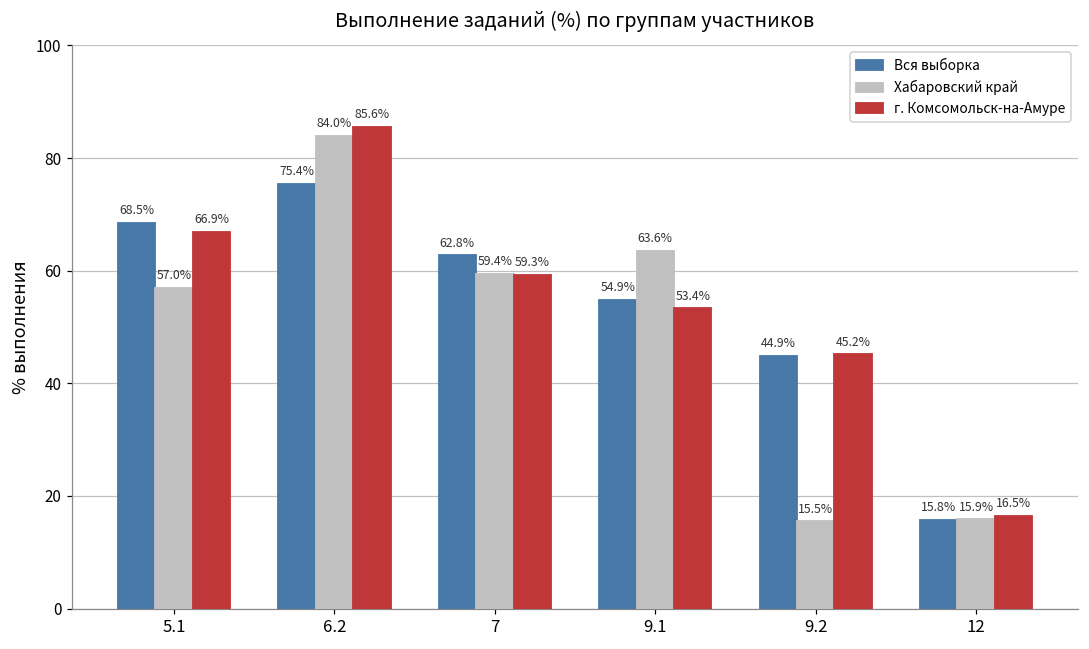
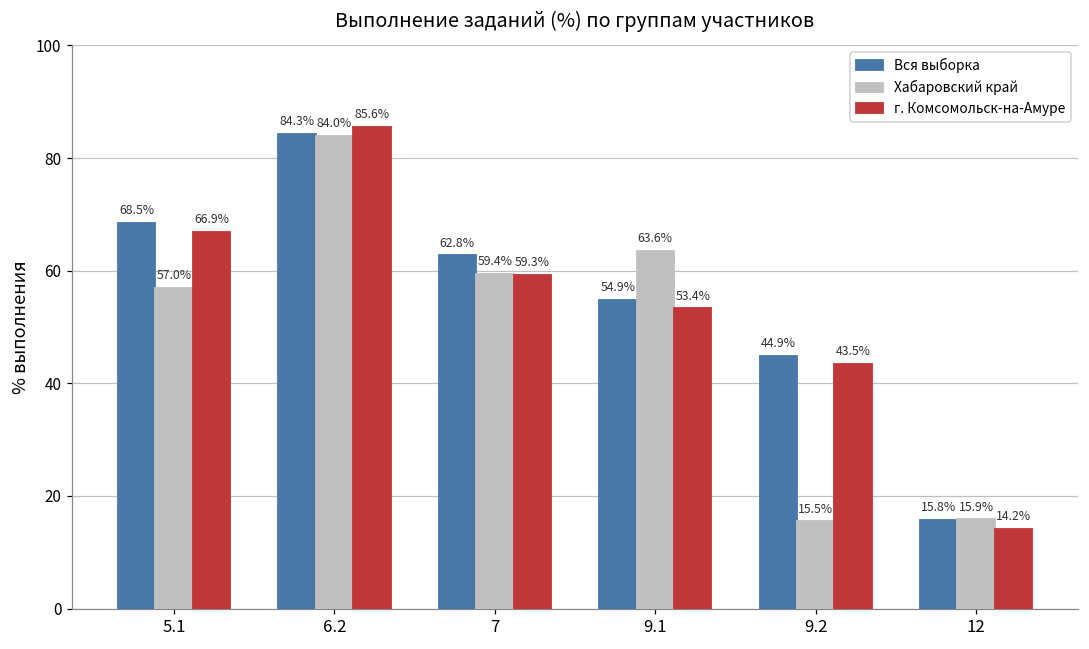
Вся выборка, 6.2: 75.4% -> 84.3%
г. Комсомольск-на-Амуре, 9.2: 45.2% -> 43.5%
г. Комсомольск-на-Амуре, 12: 16.5% -> 14.2%
